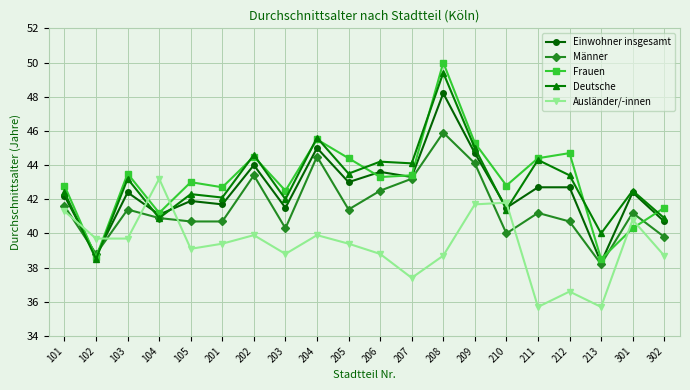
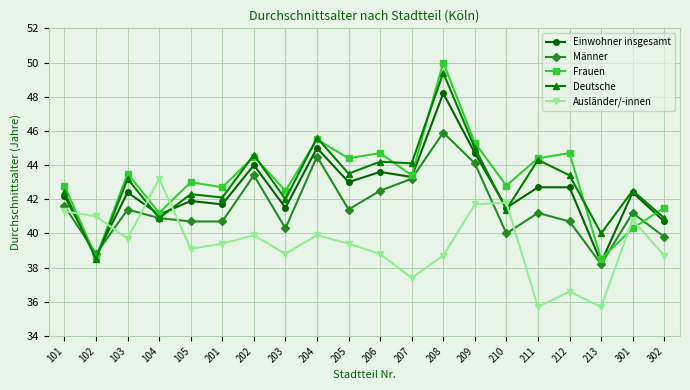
Ausländer/-innen, 102: 39.7 -> 41.0
Frauen, 206: 43.3 -> 44.7
